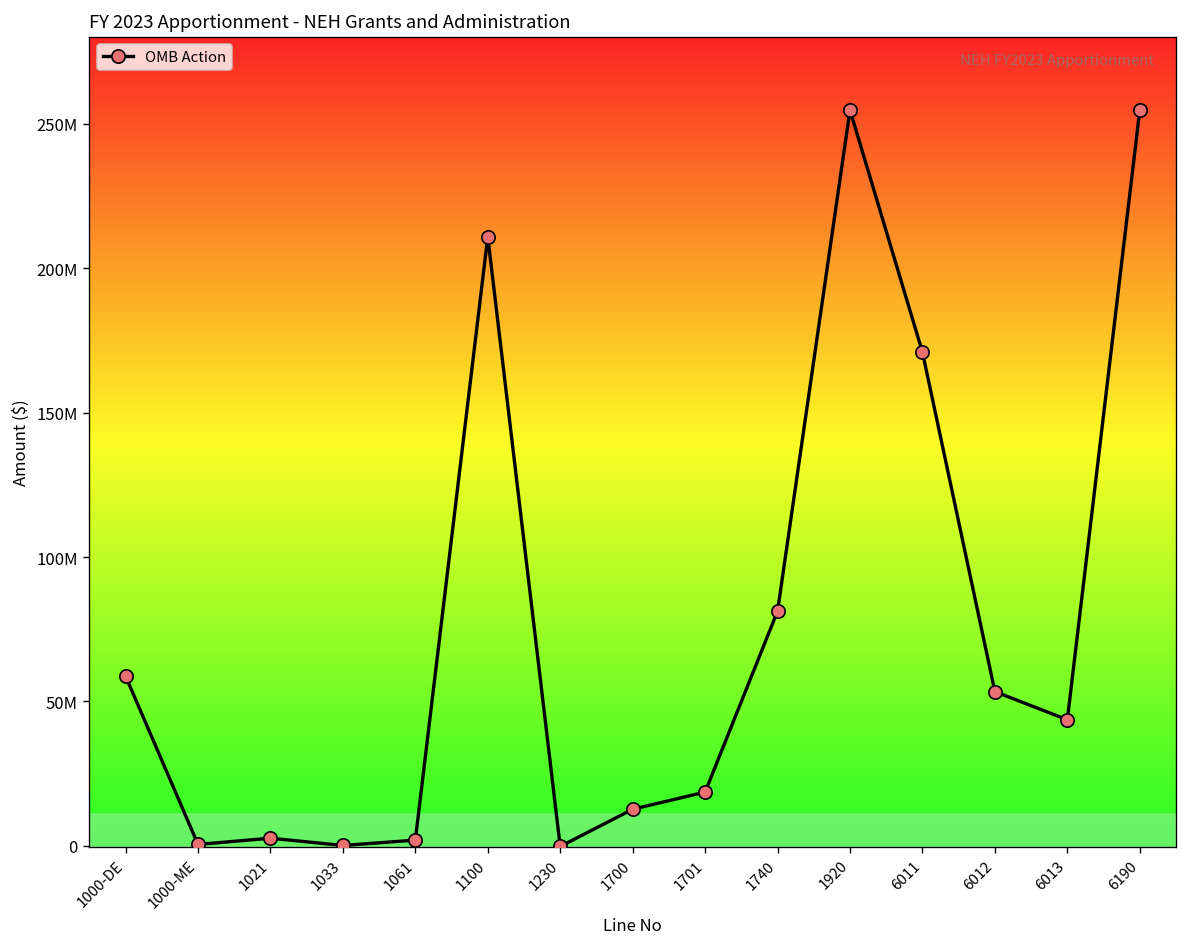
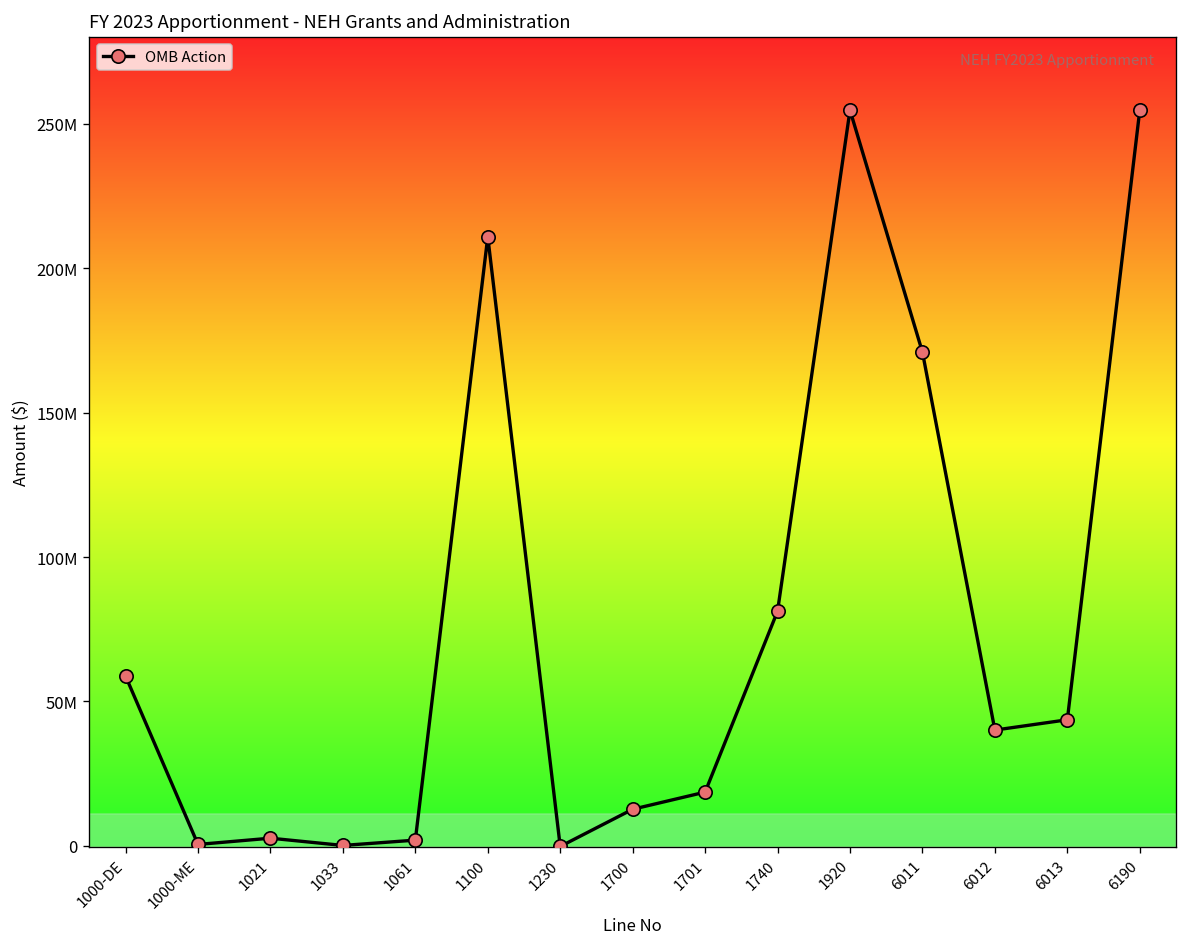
6012: 53000000 -> 40000000
